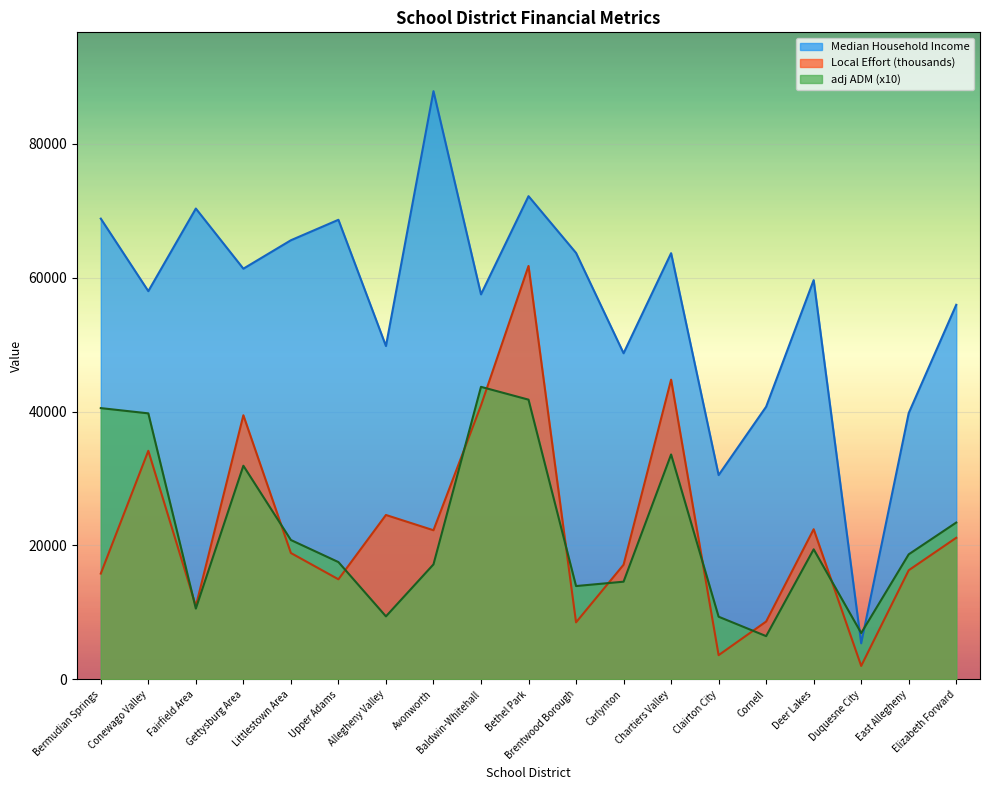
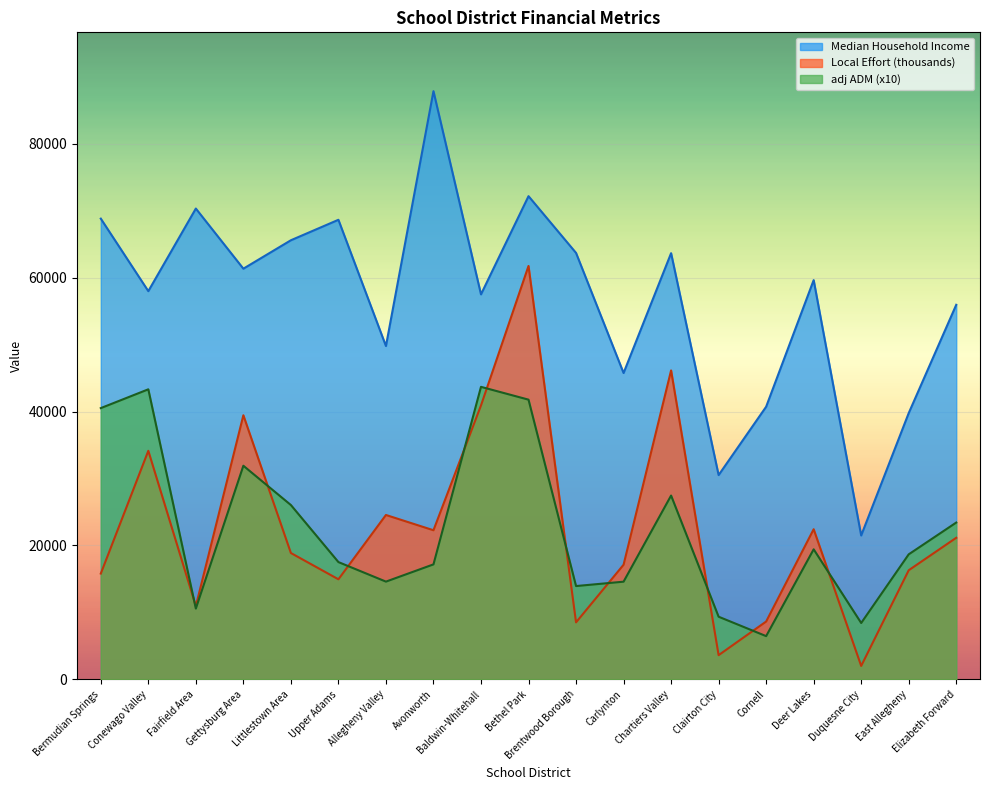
adj ADM (x10), Conewago Valley: 40000 -> 43000
adj ADM (x10), Littlestown Area: 21000 -> 26000
adj ADM (x10), Allegheny Valley: 9000 -> 15000
Median Household Income, Carlynton: 49000 -> 46000
Local Effort (thousands), Chartiers Valley: 45000 -> 46000
adj ADM (x10), Chartiers Valley: 34000 -> 27000
Median Household Income, Duquesne City: 5000 -> 21000
adj ADM (x10), Duquesne City: 7000 -> 8000
